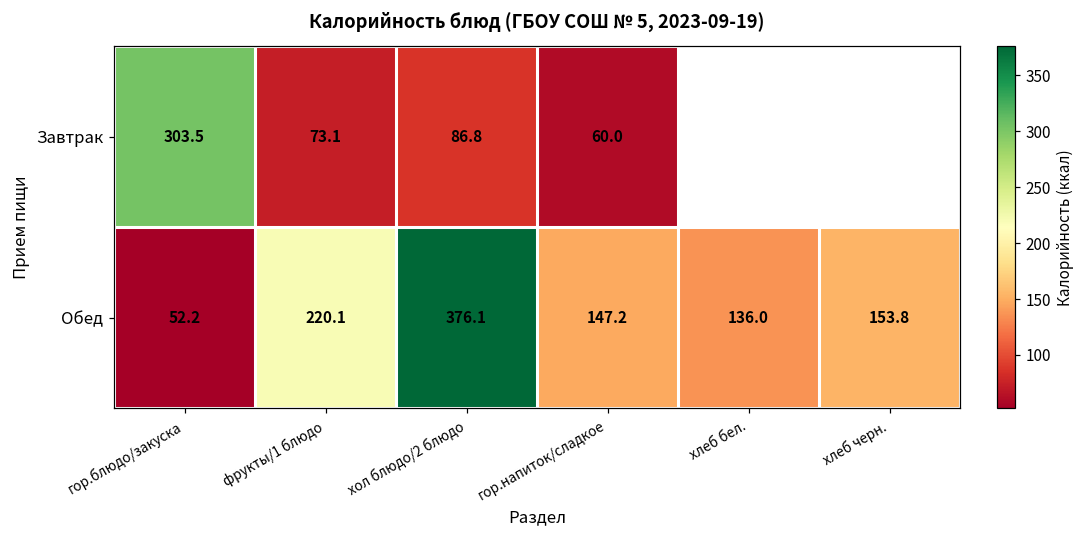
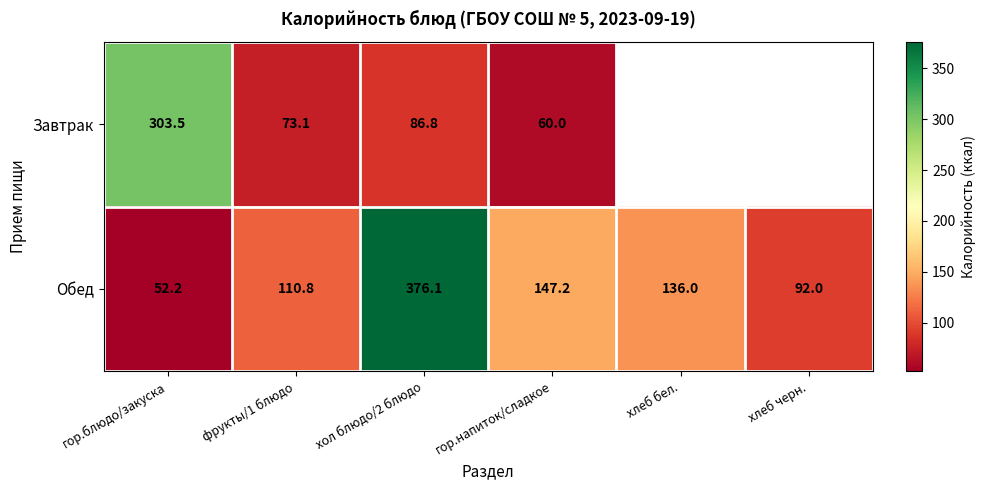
Обед, фрукты/1 блюдо: 220.1 -> 110.8
Обед, хлеб черн.: 153.8 -> 92.0
